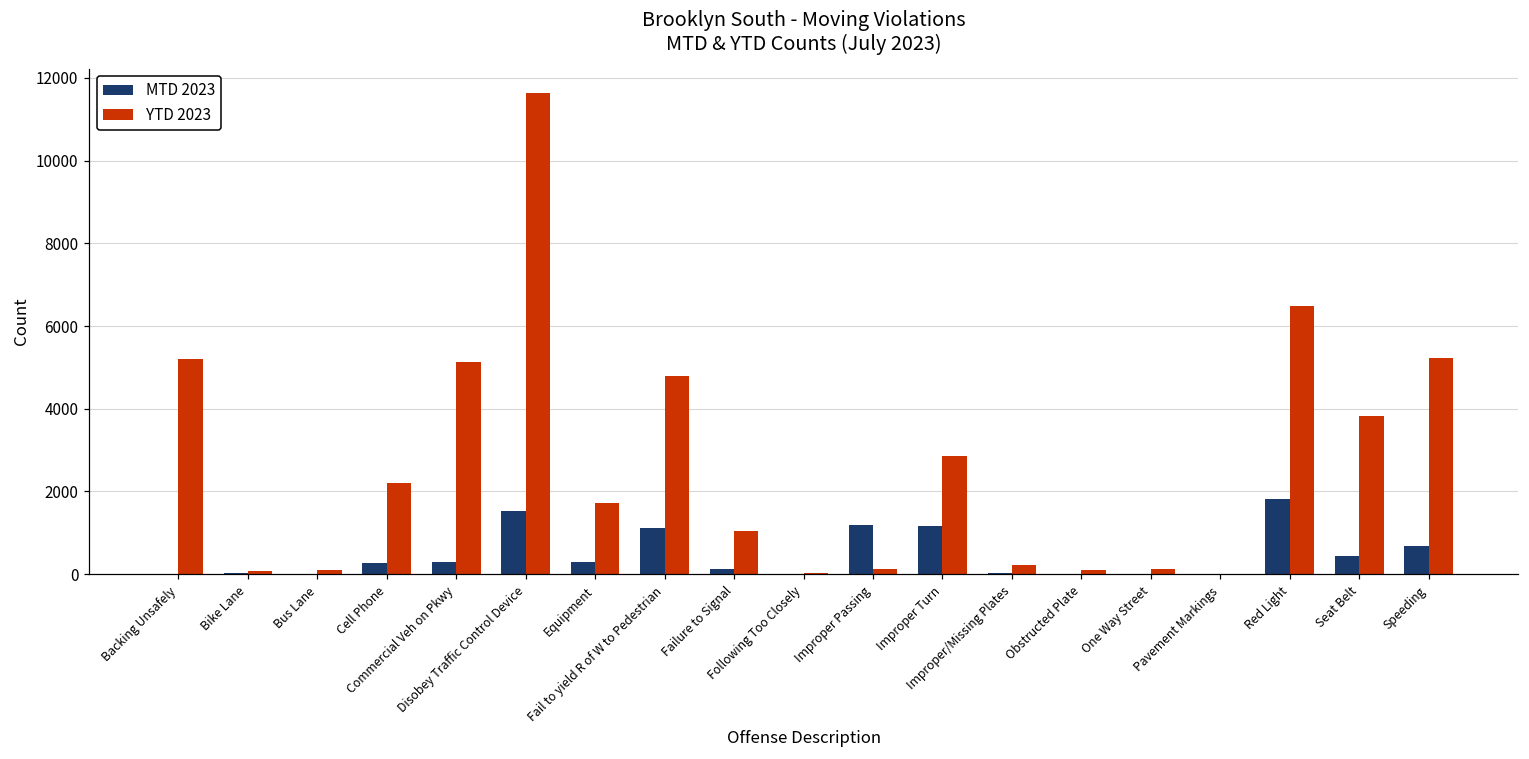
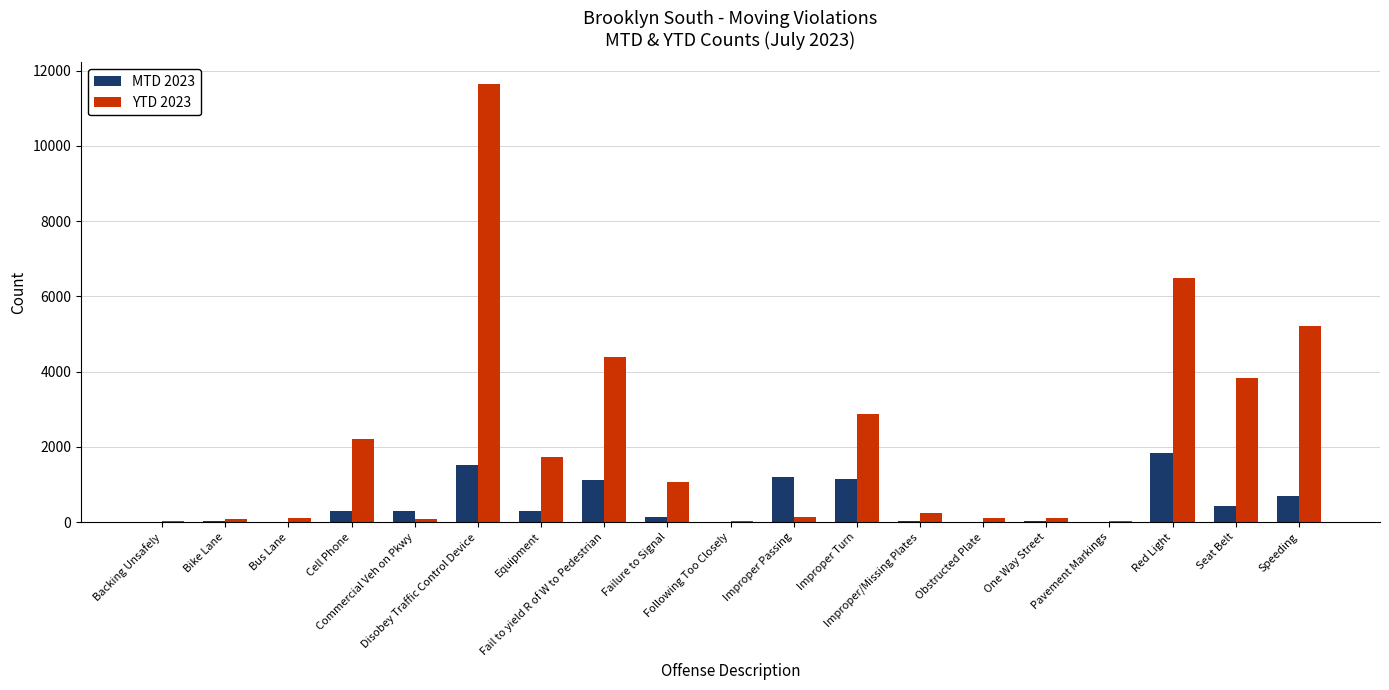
YTD 2023, Backing Unsafely: 5200 -> 0
YTD 2023, Commercial Veh on Pkwy: 5100 -> 100
YTD 2023, Fail to yield R of W to Pedestrian: 4800 -> 4400
